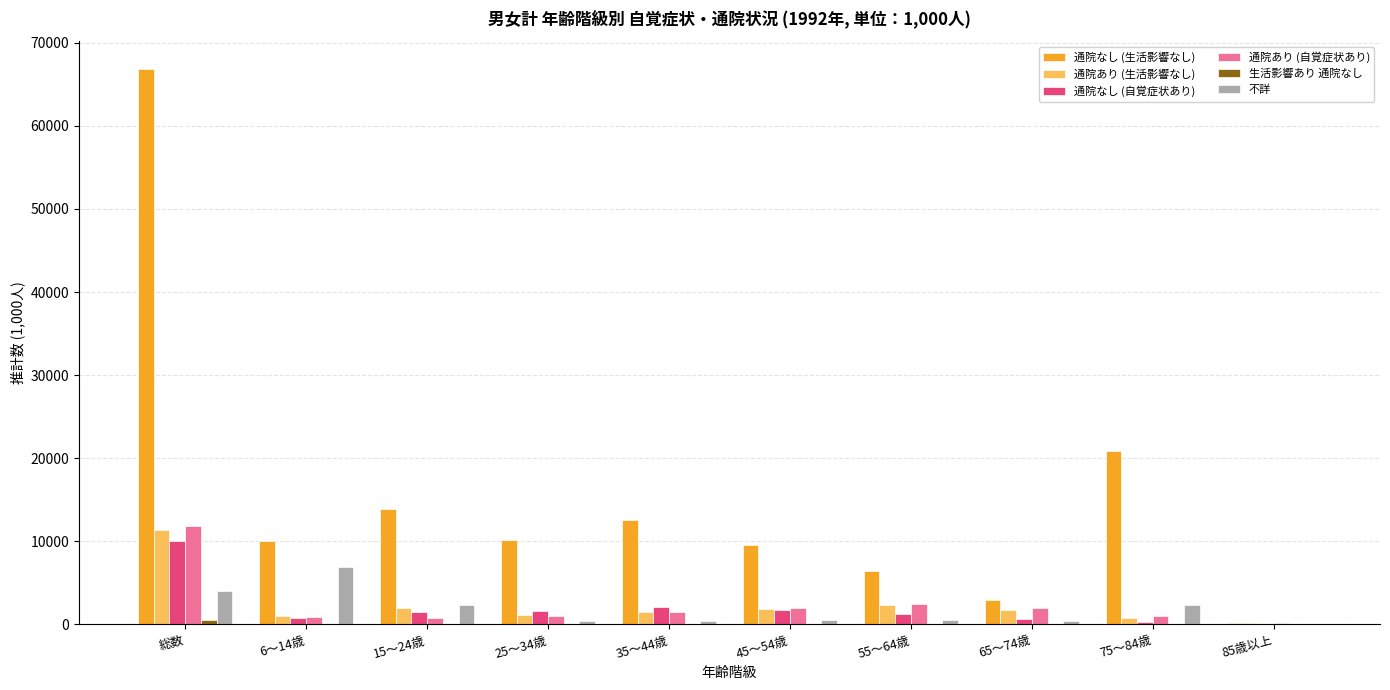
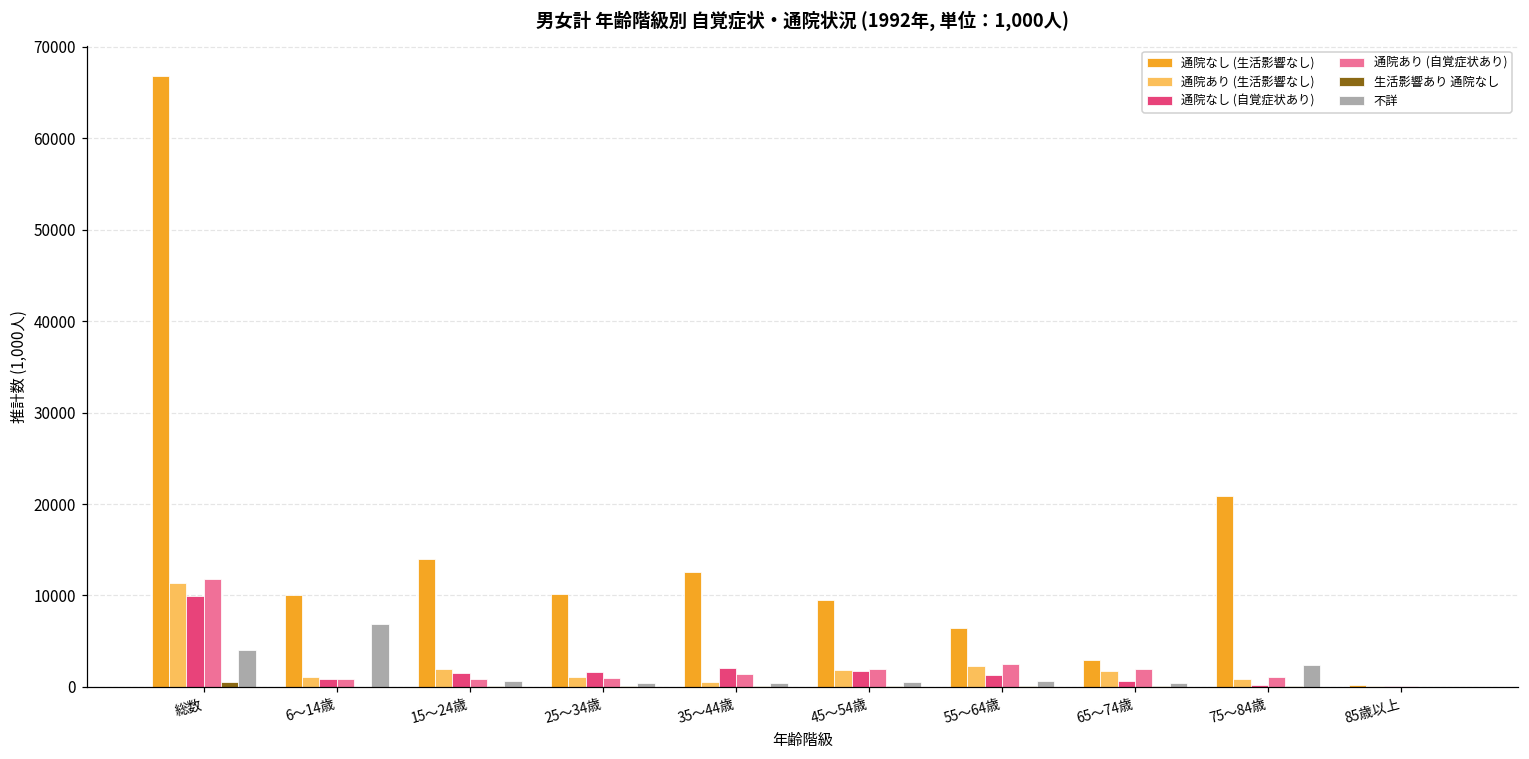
不詳, 15～24歳: 2000 -> 1000
通院あり (生活影響なし), 35～44歳: 1000 -> 0
